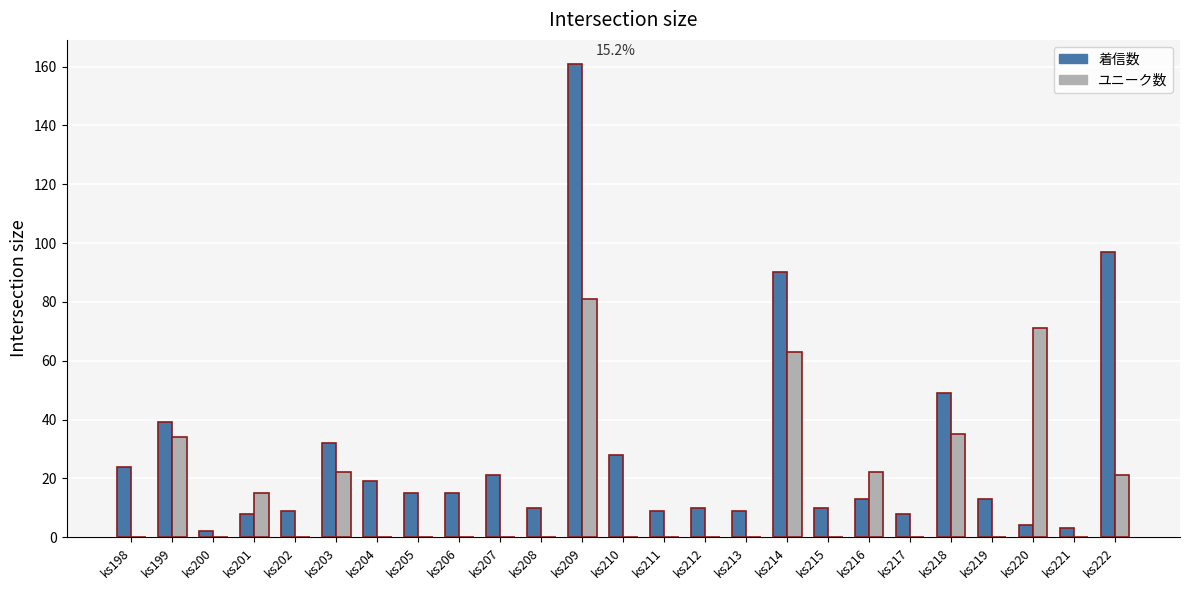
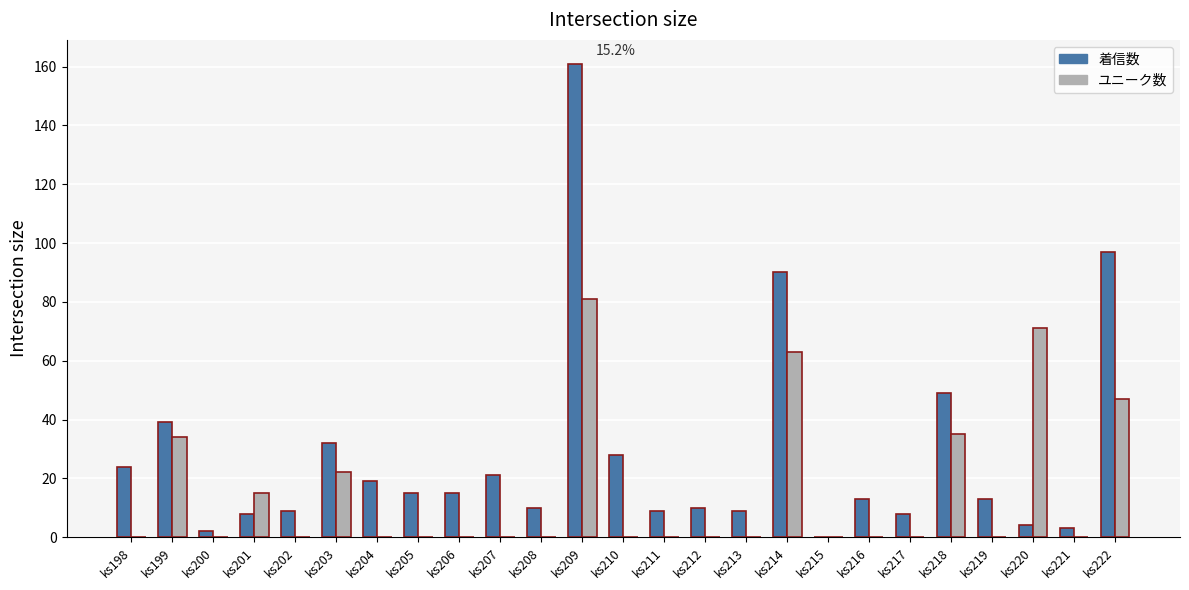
着信数, ks215: 10 -> 0
ユニーク数, ks216: 22 -> 0
ユニーク数, ks222: 21 -> 47
